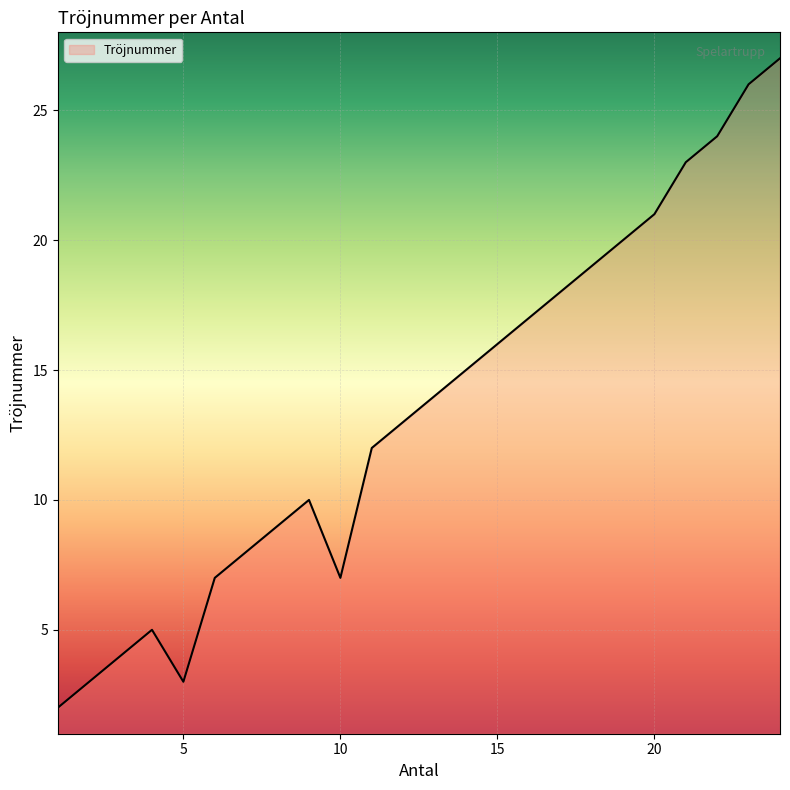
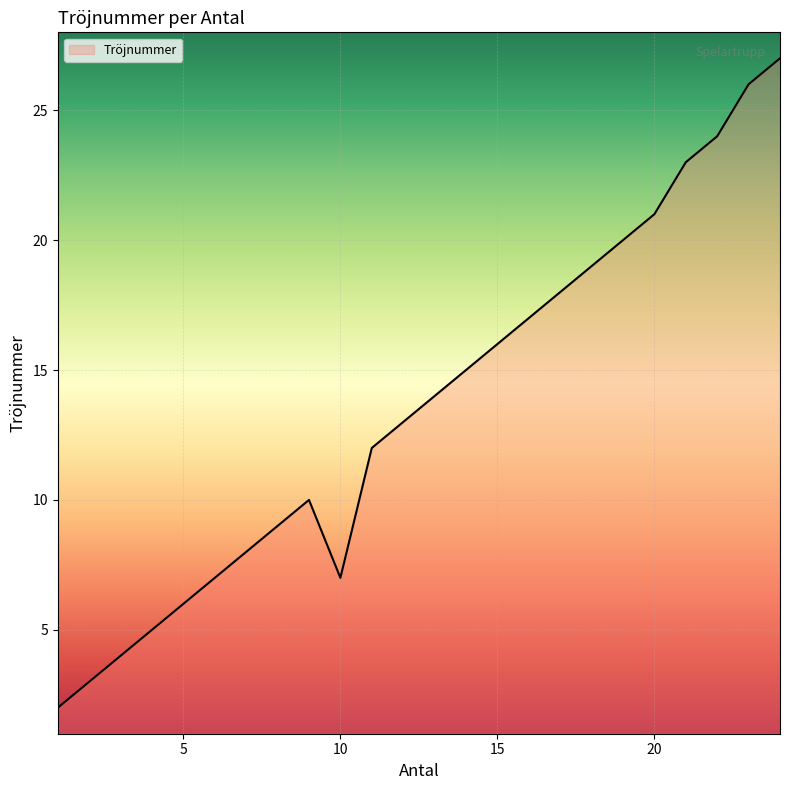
5: 3 -> 6
